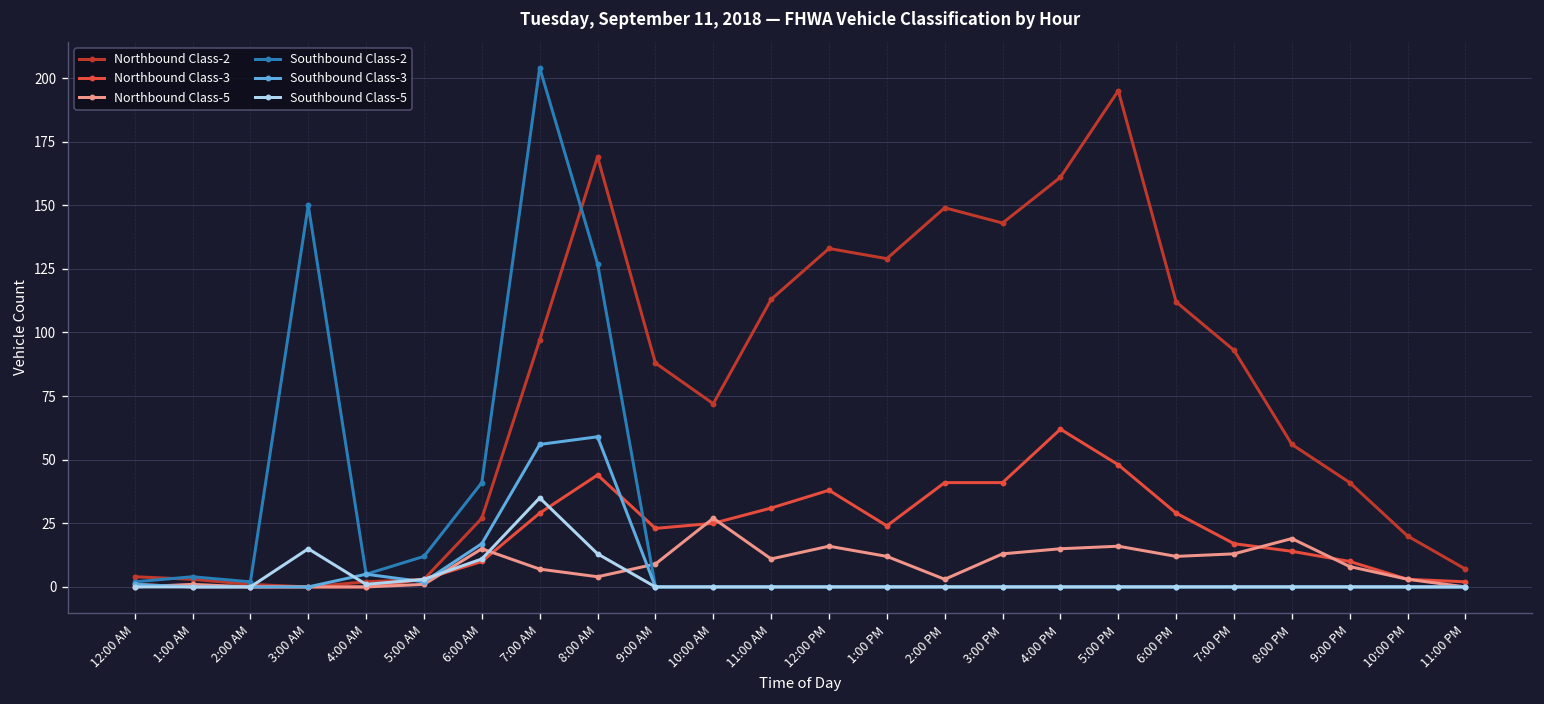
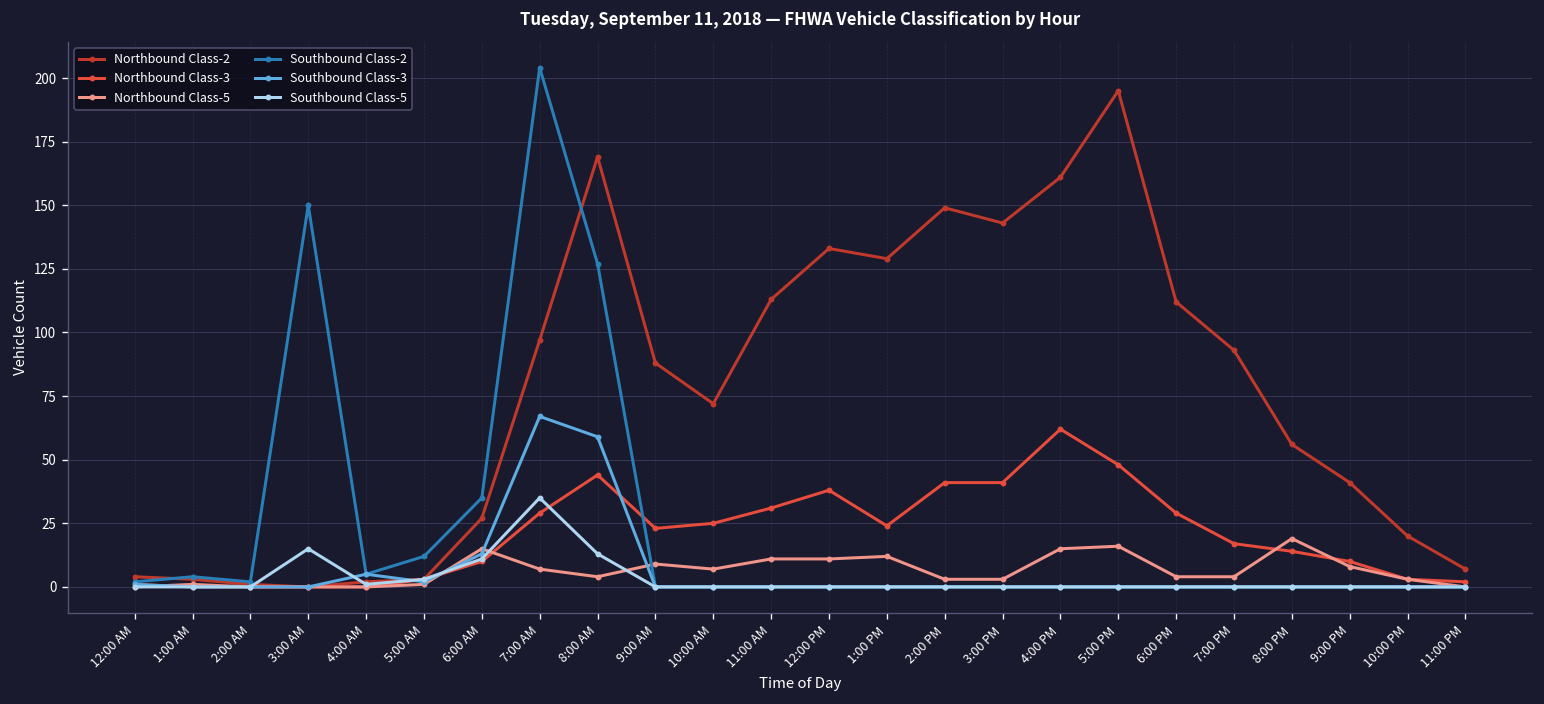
Southbound Class-2, 6:00 AM: 41 -> 35
Southbound Class-3, 6:00 AM: 17 -> 13
Southbound Class-3, 7:00 AM: 56 -> 67
Northbound Class-5, 10:00 AM: 27 -> 7
Northbound Class-5, 12:00 PM: 16 -> 11
Northbound Class-5, 3:00 PM: 13 -> 3
Northbound Class-5, 6:00 PM: 12 -> 4
Northbound Class-5, 7:00 PM: 13 -> 4
